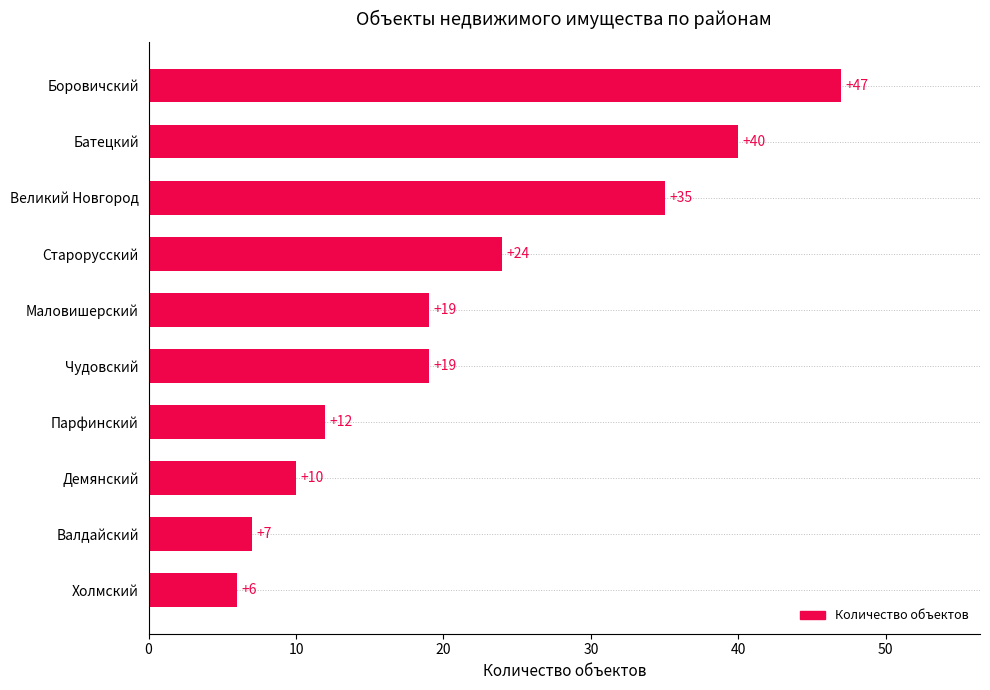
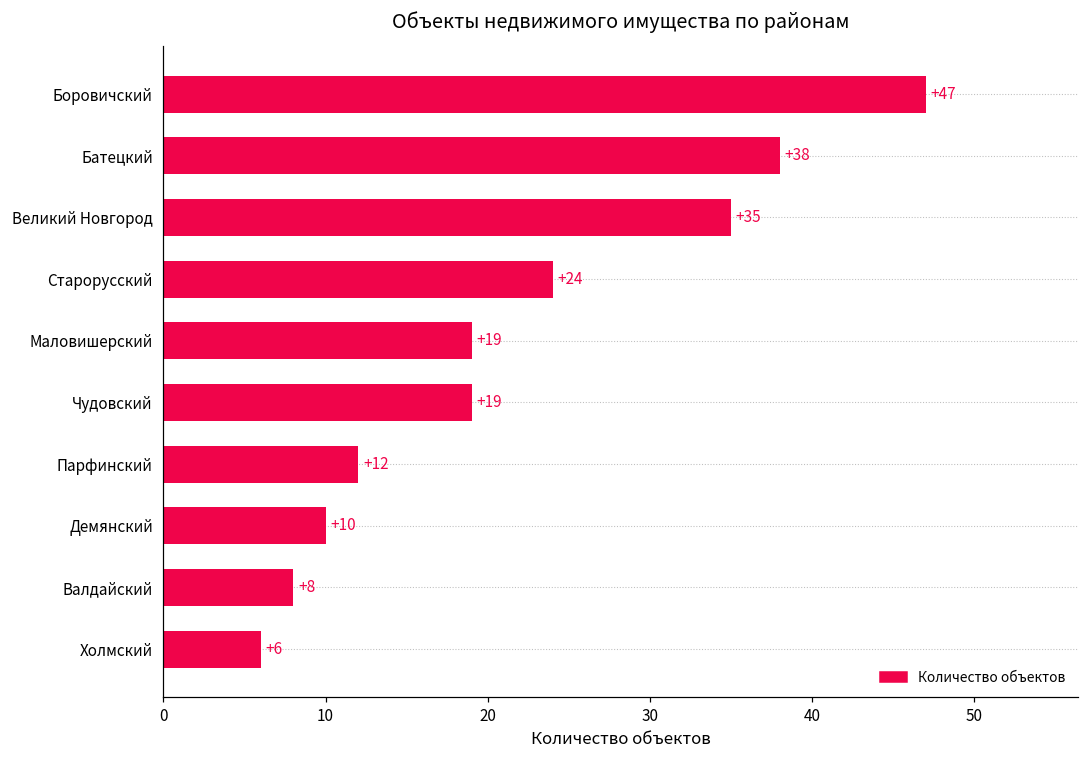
Батецкий: +40 -> +38
Валдайский: +7 -> +8
